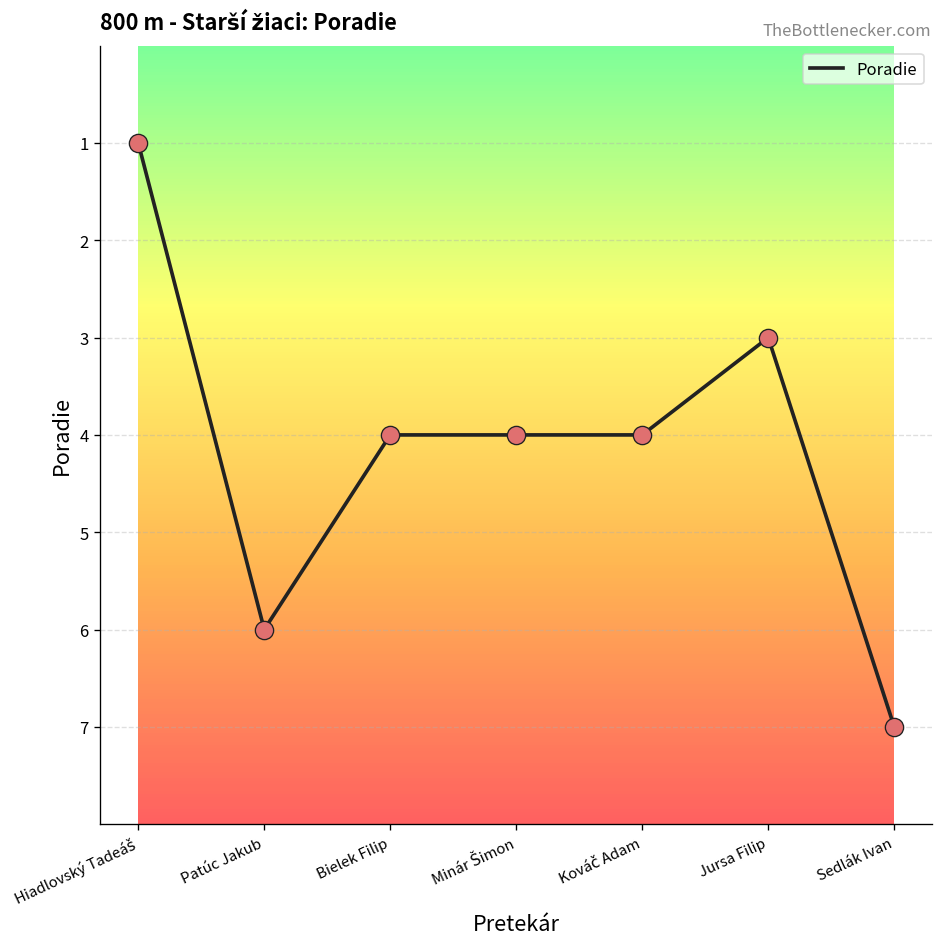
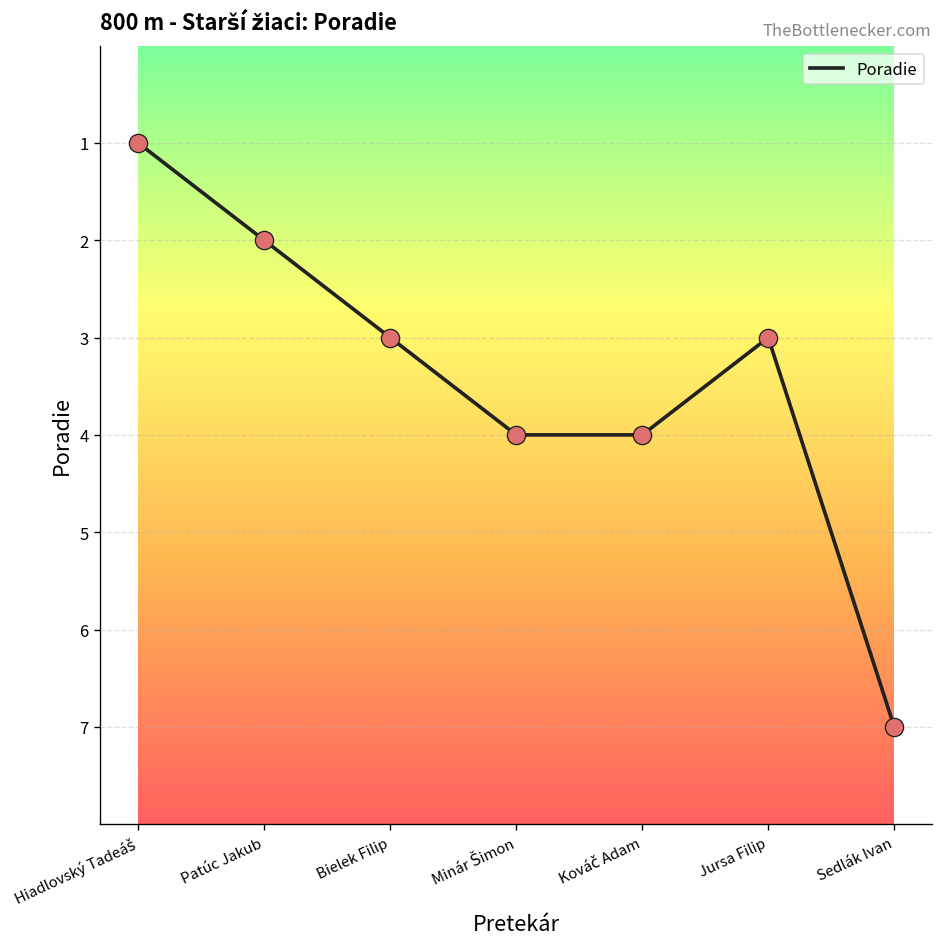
Patúc Jakub: 6 -> 2
Bielek Filip: 4 -> 3
